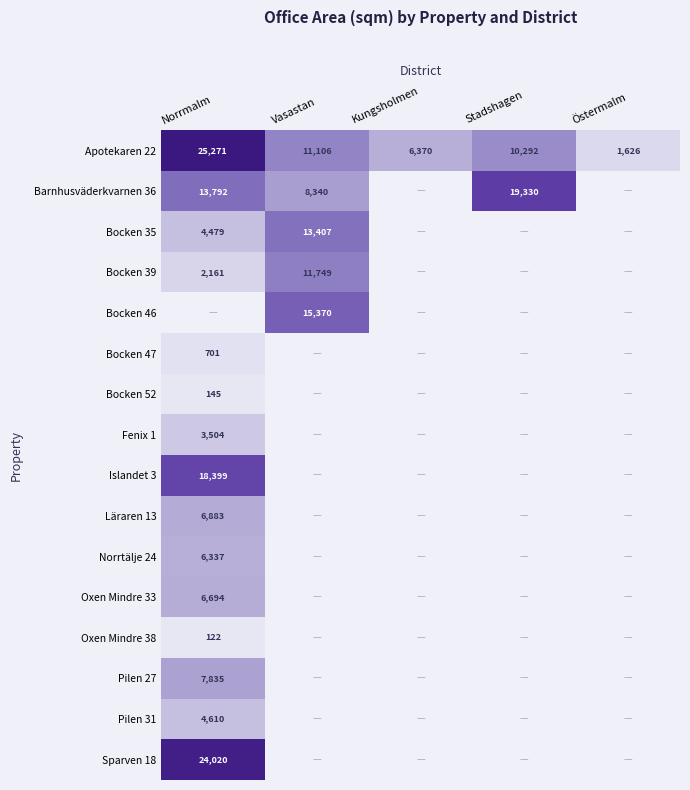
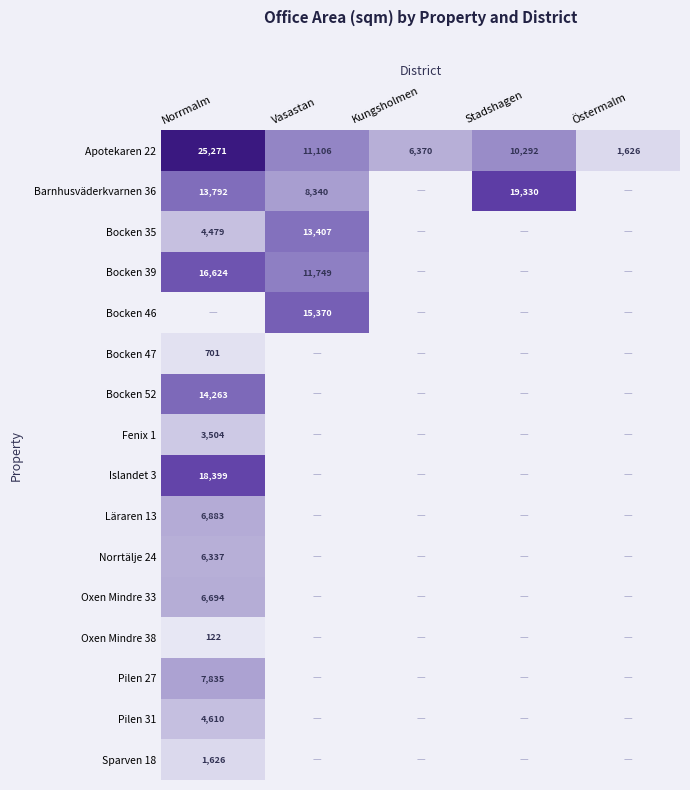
Bocken 39, Norrmalm: 2,161 -> 16,624
Bocken 52, Norrmalm: 145 -> 14,263
Sparven 18, Norrmalm: 24,020 -> 1,626
